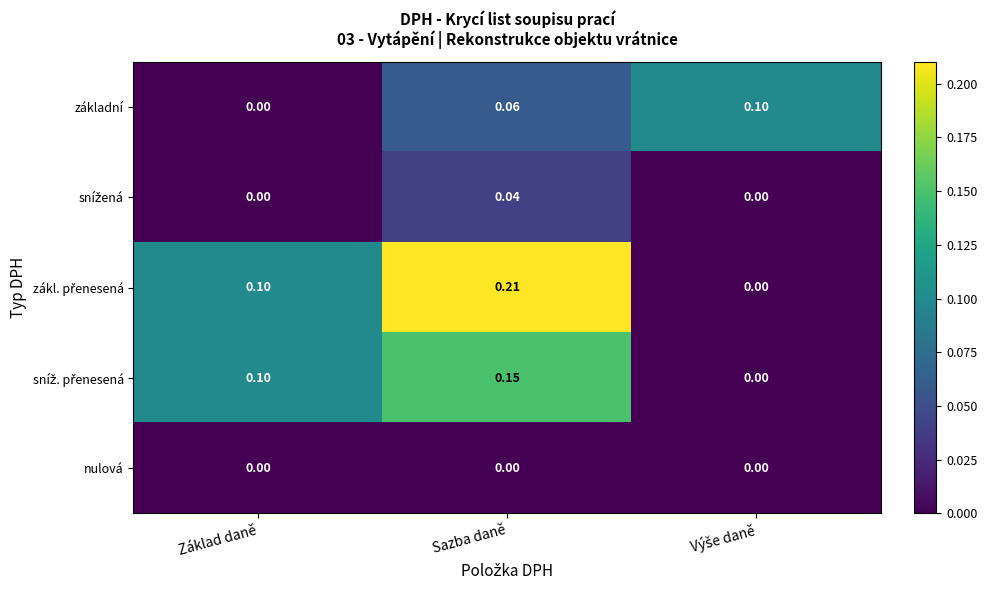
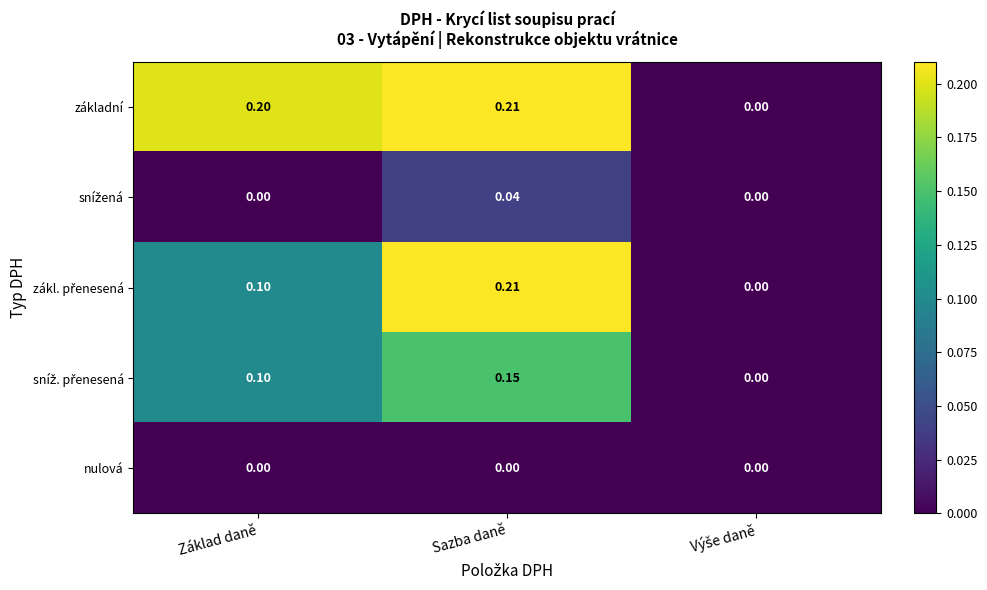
základní, Základ daně: 0.00 -> 0.20
základní, Sazba daně: 0.06 -> 0.21
základní, Výše daně: 0.10 -> 0.00
